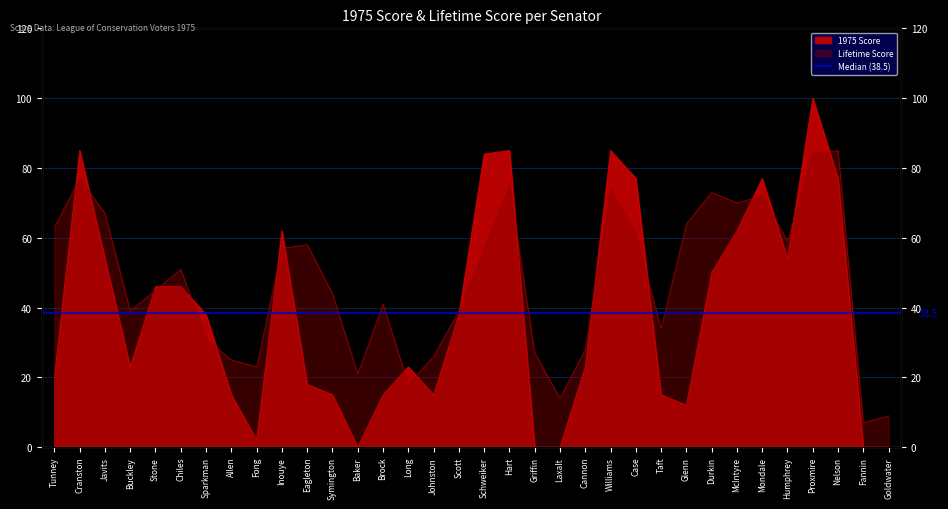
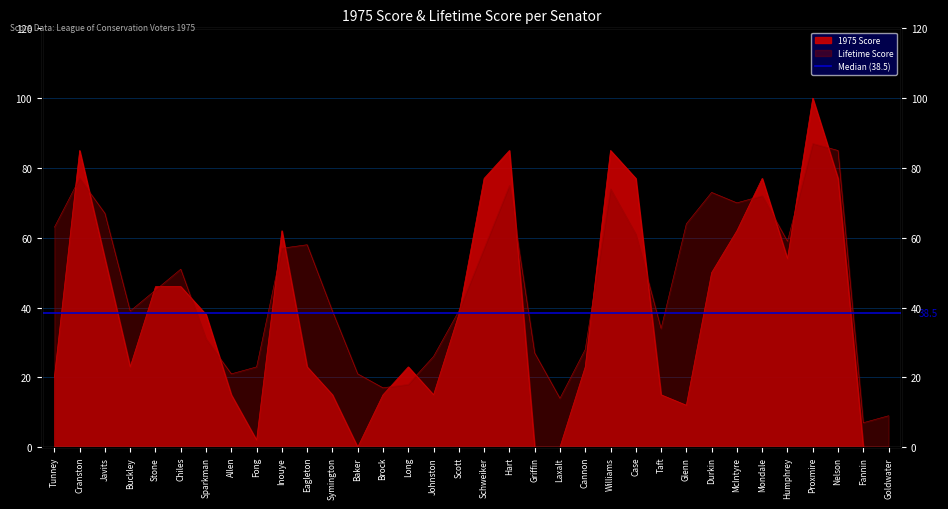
Lifetime Score, Allen: 25 -> 21
1975 Score, Eagleton: 18 -> 23
Lifetime Score, Symington: 44 -> 39
Lifetime Score, Brock: 41 -> 17
1975 Score, Schweiker: 84 -> 77
Lifetime Score, Proxmire: 84 -> 87
